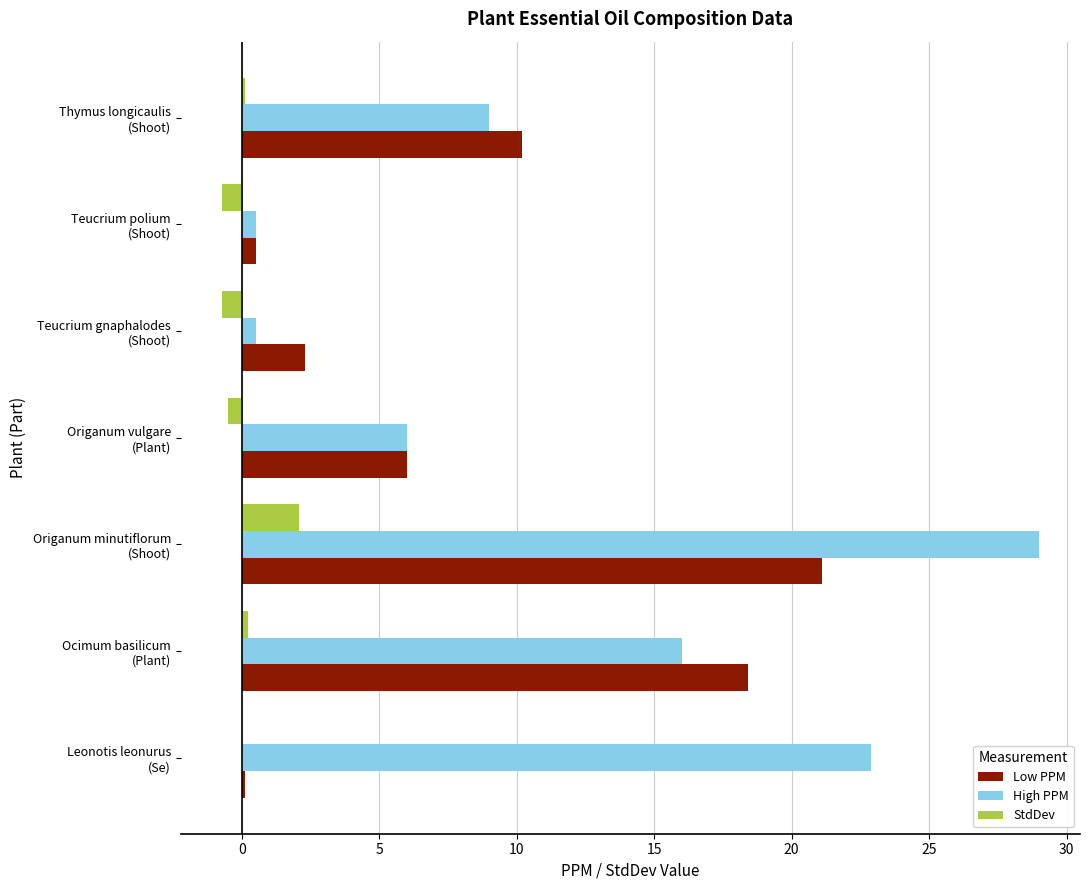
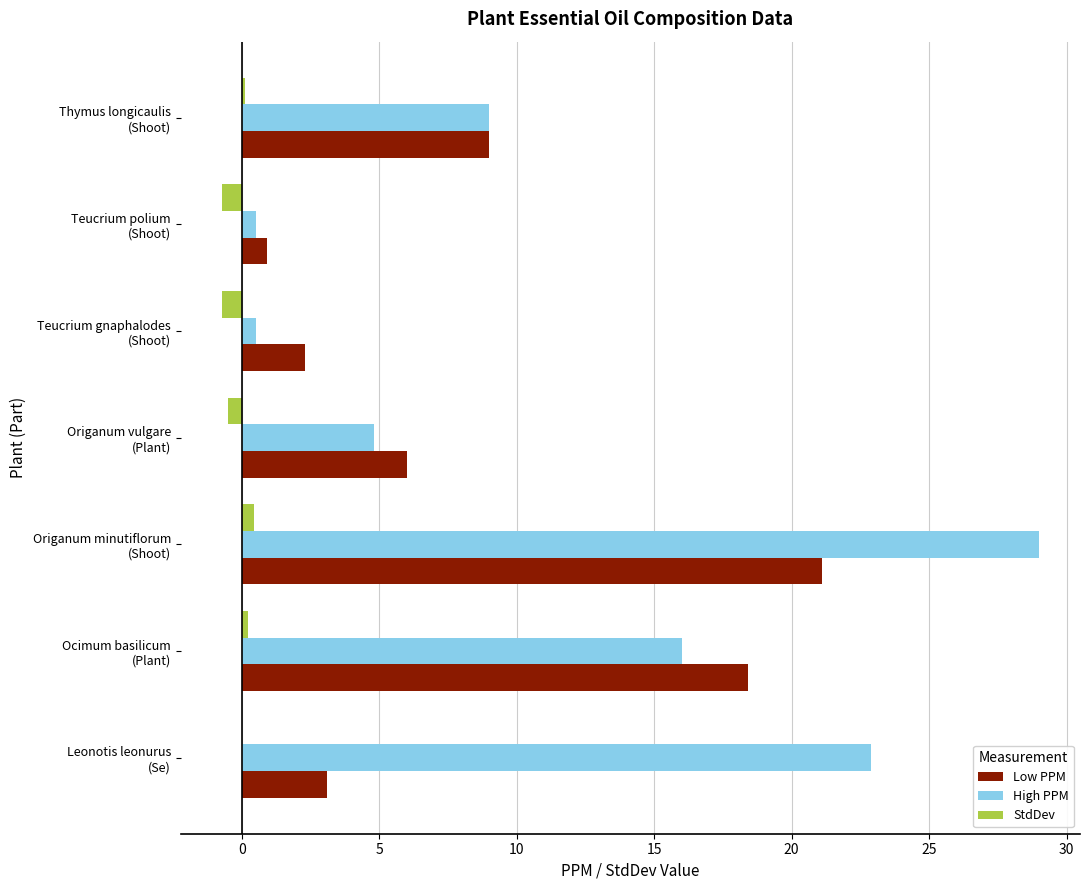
Low PPM, Thymus longicaulis (Shoot): 10.2 -> 9.0
Low PPM, Teucrium polium (Shoot): 0.5 -> 0.9
High PPM, Origanum vulgare (Plant): 6.0 -> 4.8
StdDev, Origanum minutiflorum (Shoot): 2.1 -> 0.4
Low PPM, Leonotis leonurus (Se): 0.1 -> 3.1
